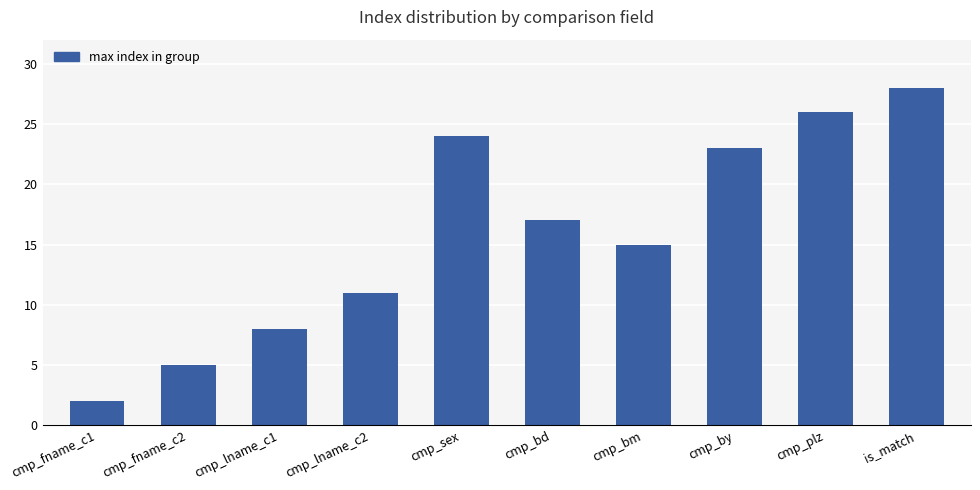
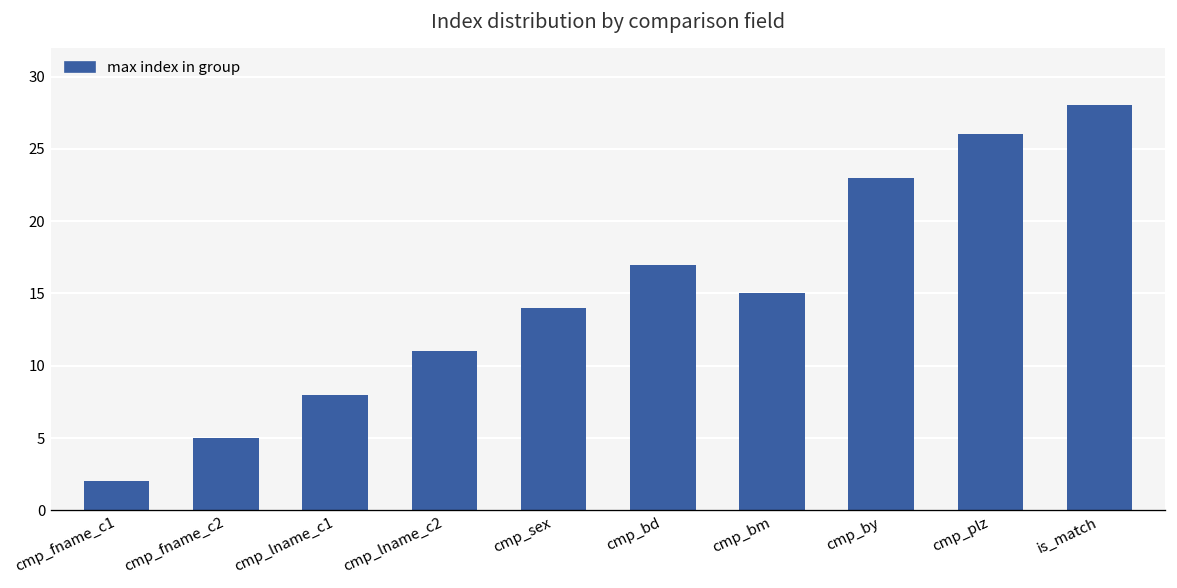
cmp_sex: 24 -> 14
